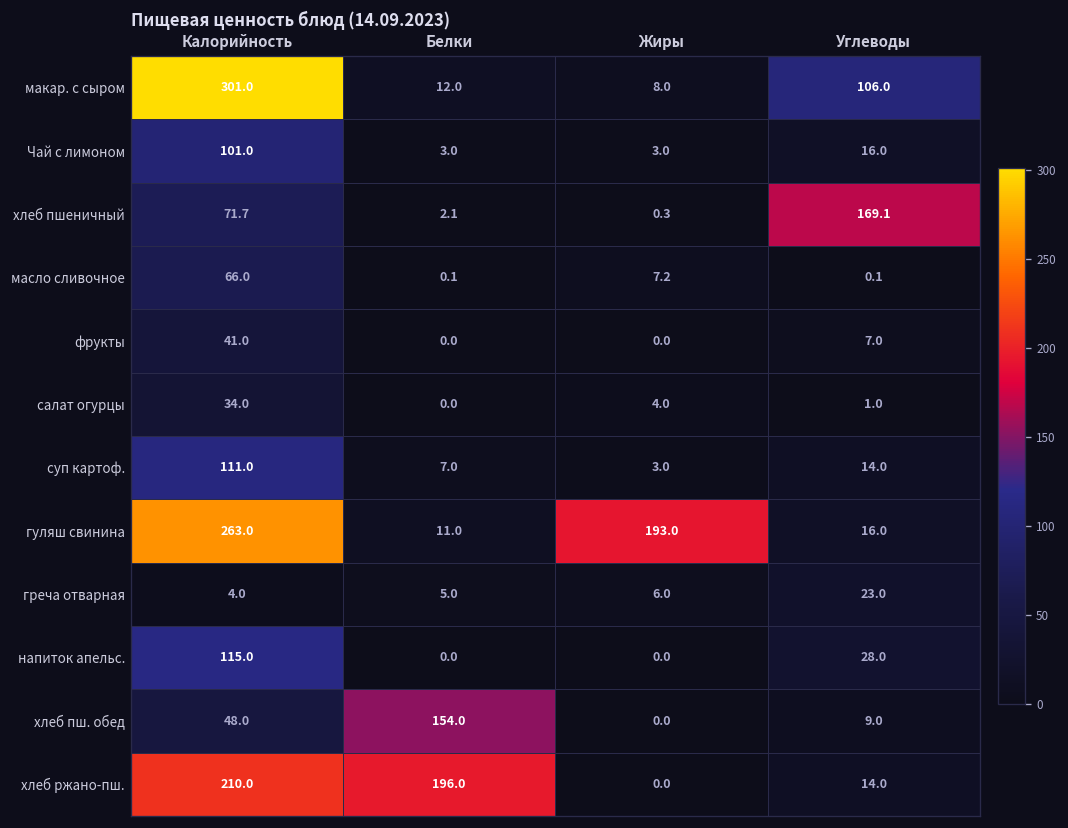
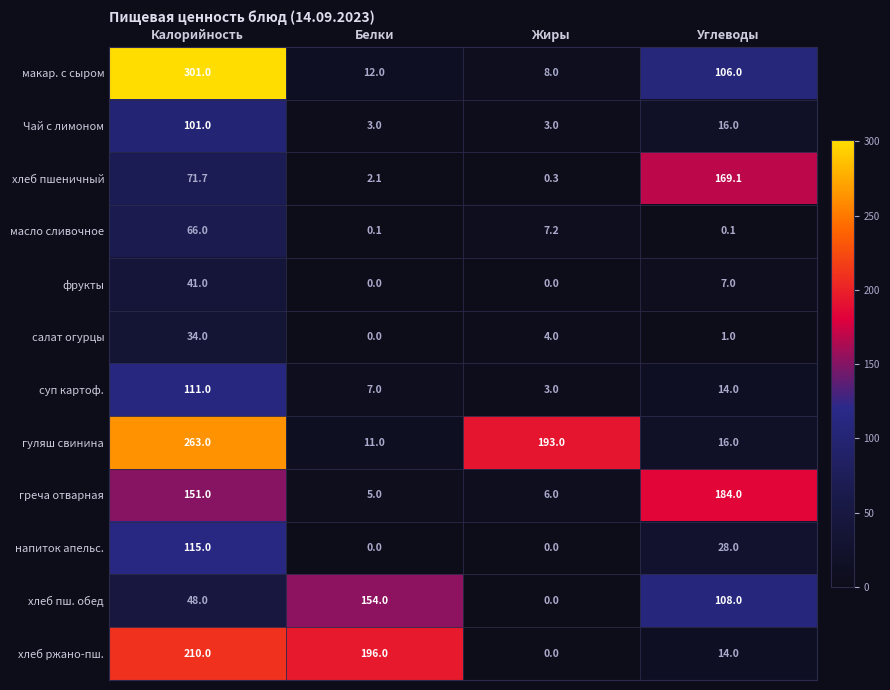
греча отварная, Калорийность: 4.0 -> 151.0
греча отварная, Углеводы: 23.0 -> 184.0
хлеб пш. обед, Углеводы: 9.0 -> 108.0
